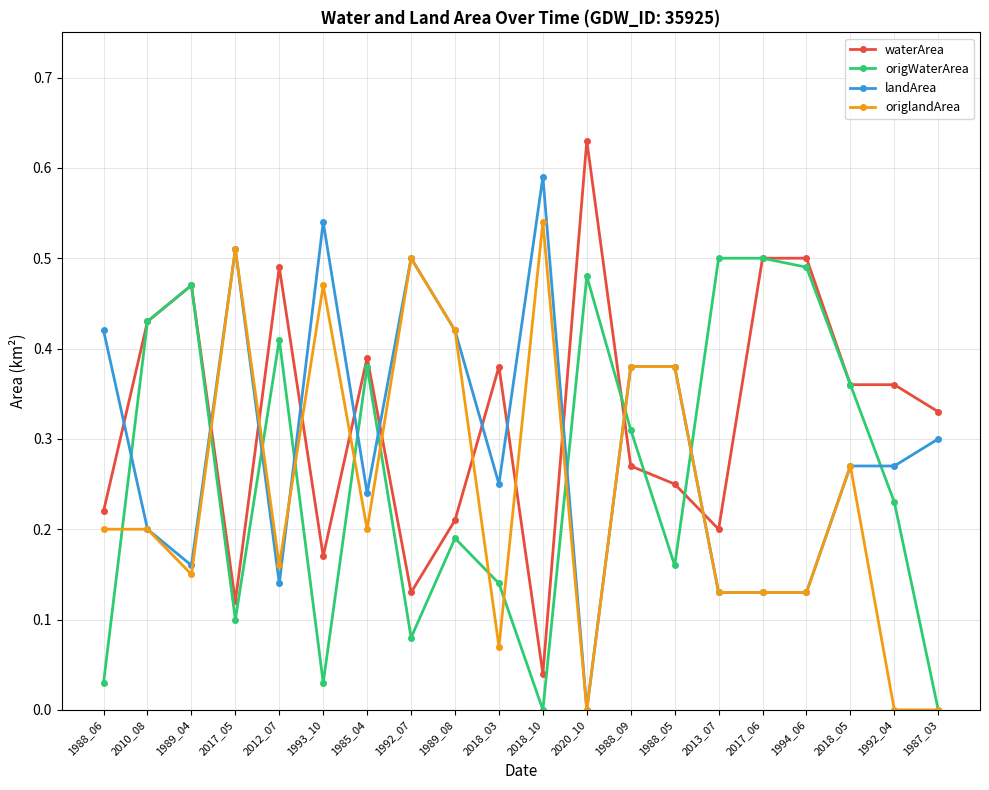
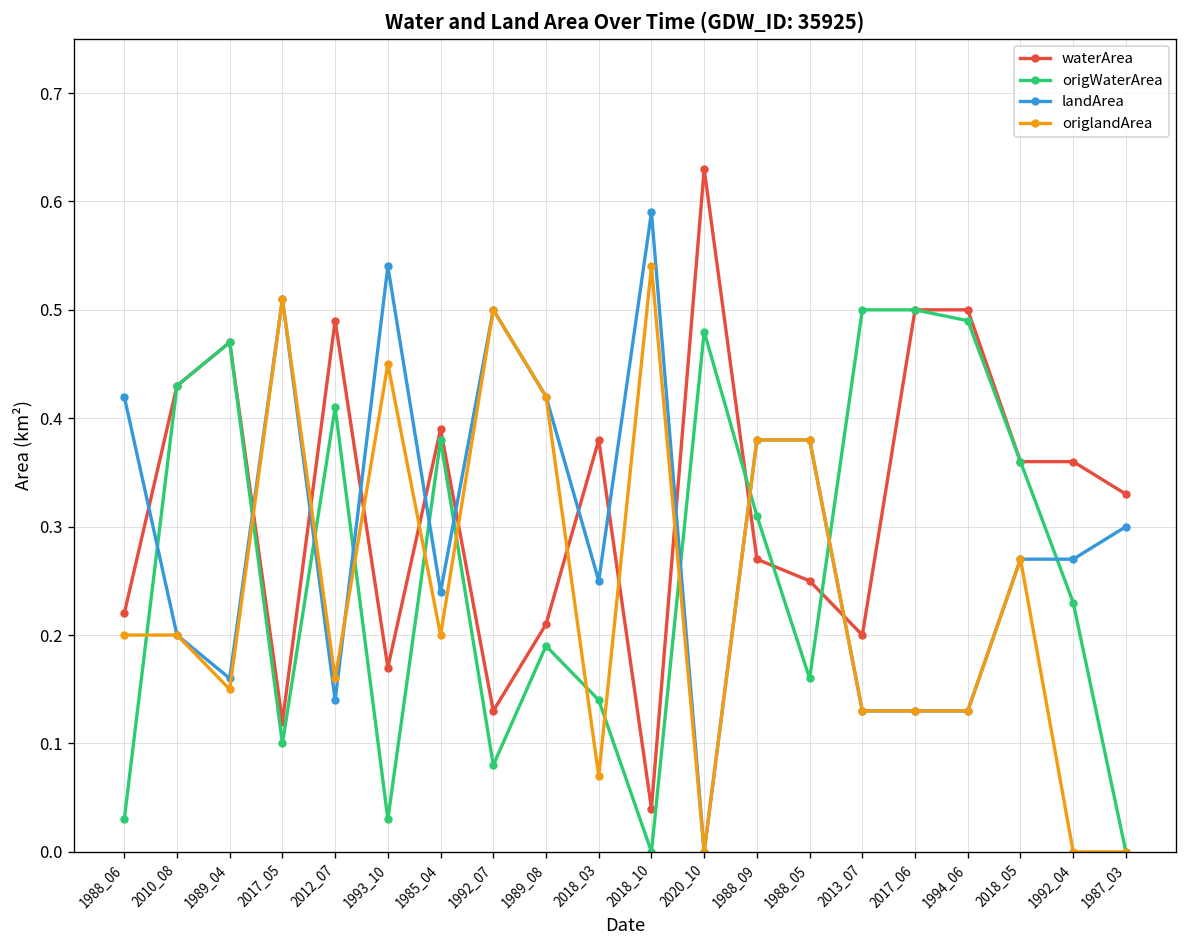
origlandArea, 1993_10: 0.47 -> 0.45
